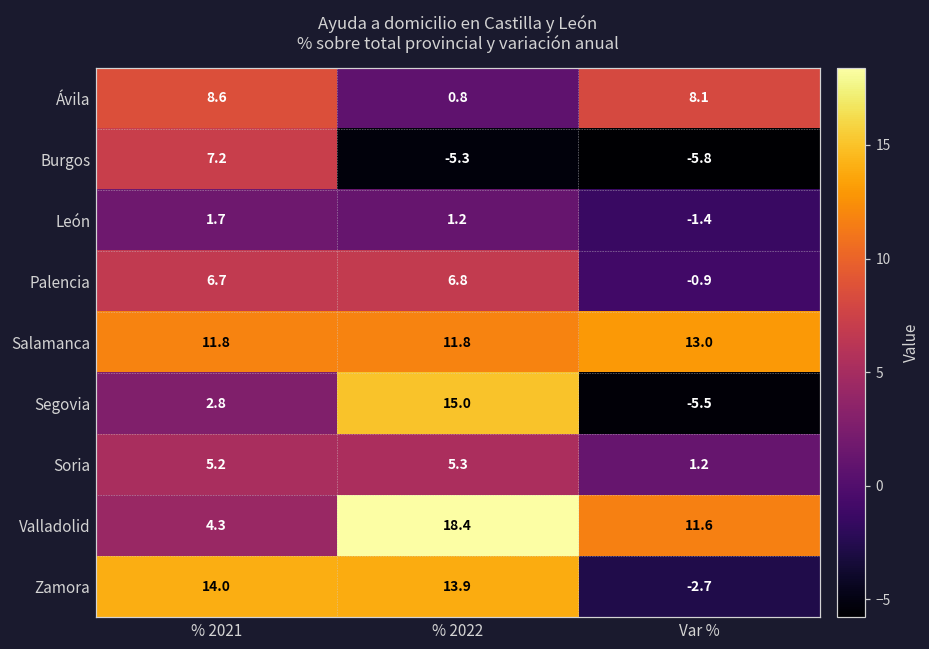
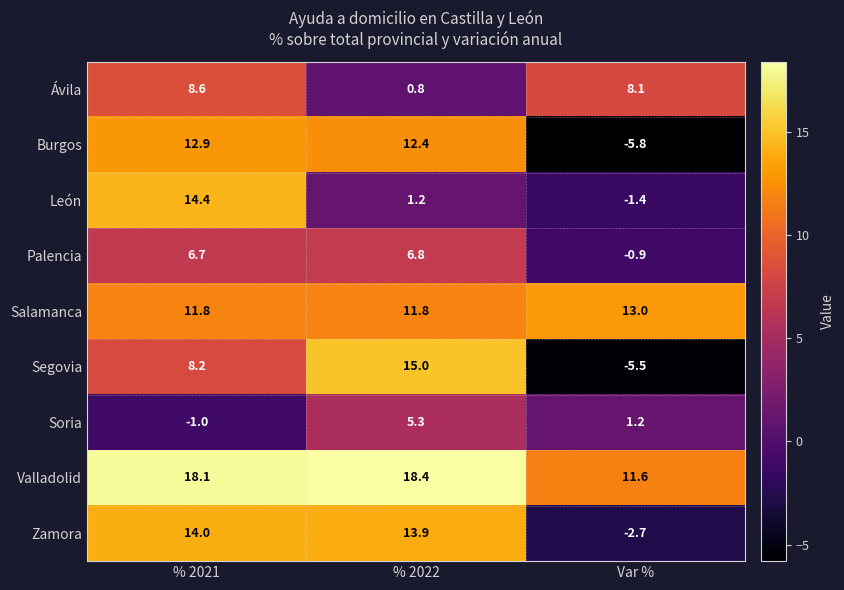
Burgos, % 2021: 7.2 -> 12.9
Burgos, % 2022: -5.3 -> 12.4
León, % 2021: 1.7 -> 14.4
Segovia, % 2021: 2.8 -> 8.2
Soria, % 2021: 5.2 -> -1.0
Valladolid, % 2021: 4.3 -> 18.1
